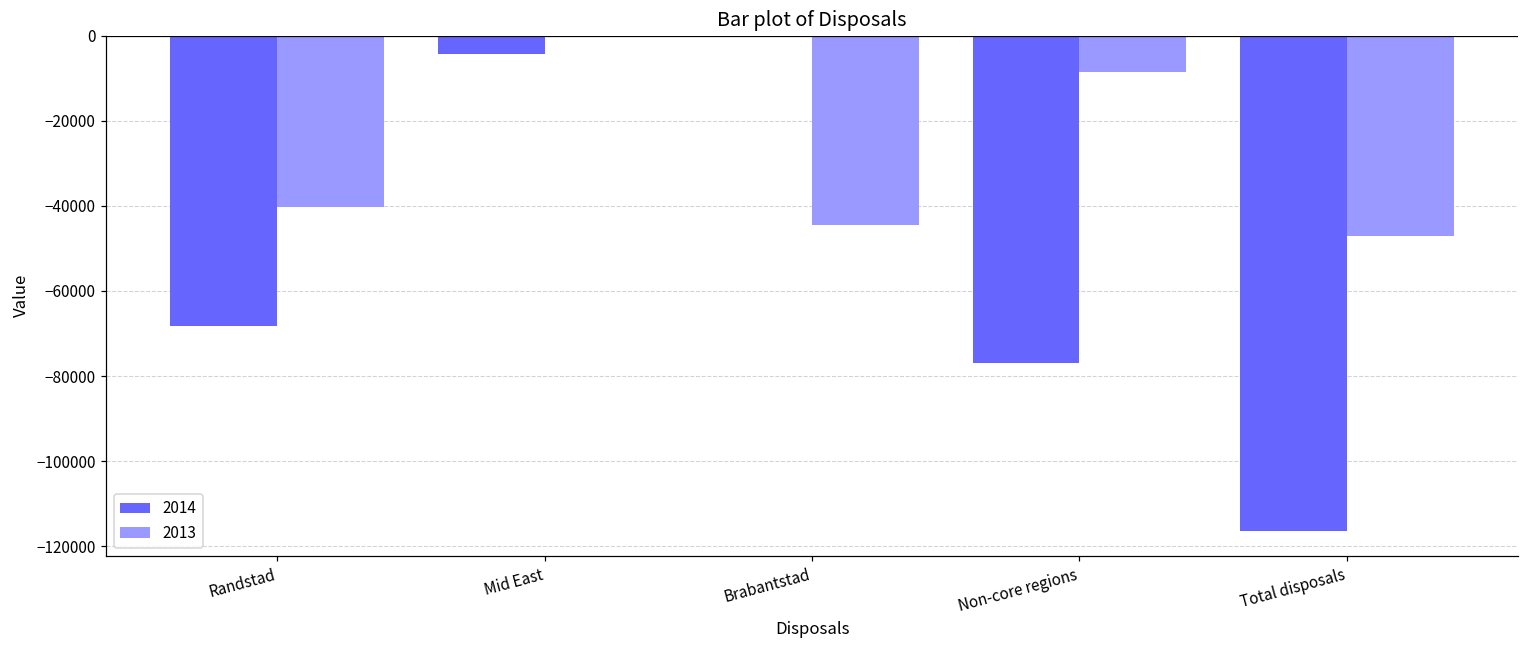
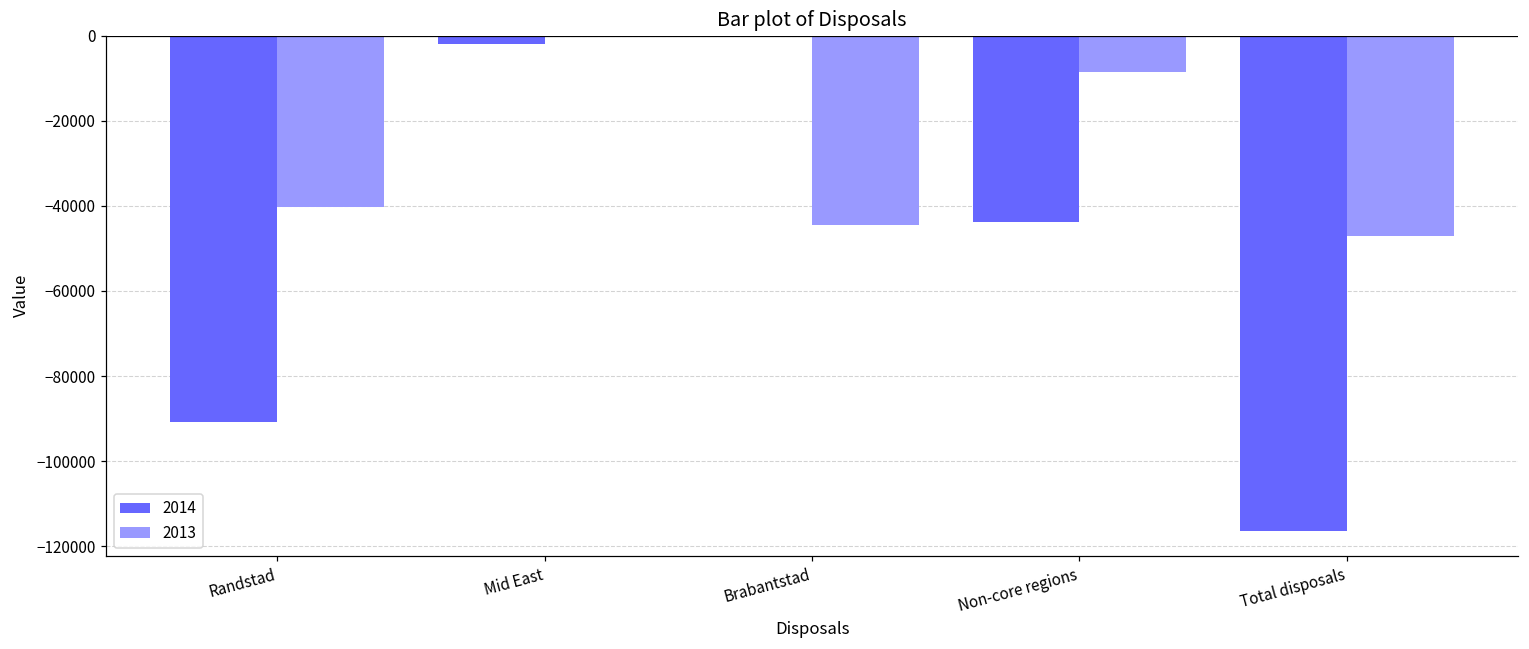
2014, Randstad: -68000 -> -91000
2014, Mid East: -4000 -> -2000
2014, Non-core regions: -77000 -> -44000
